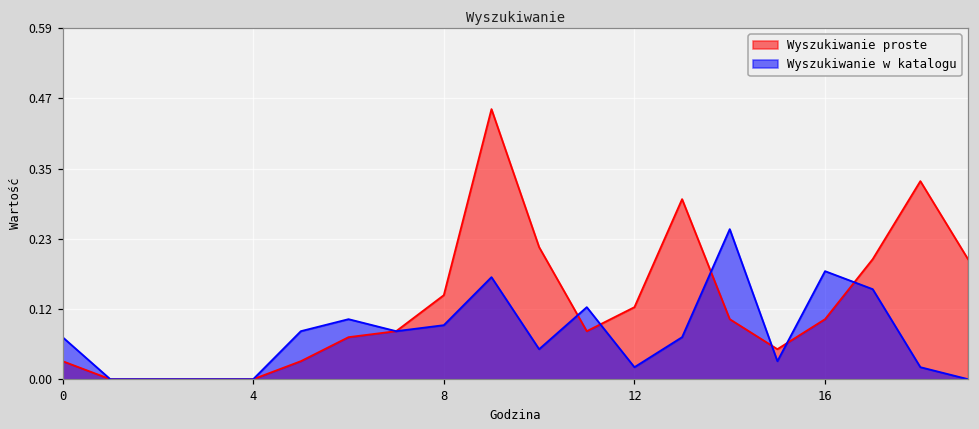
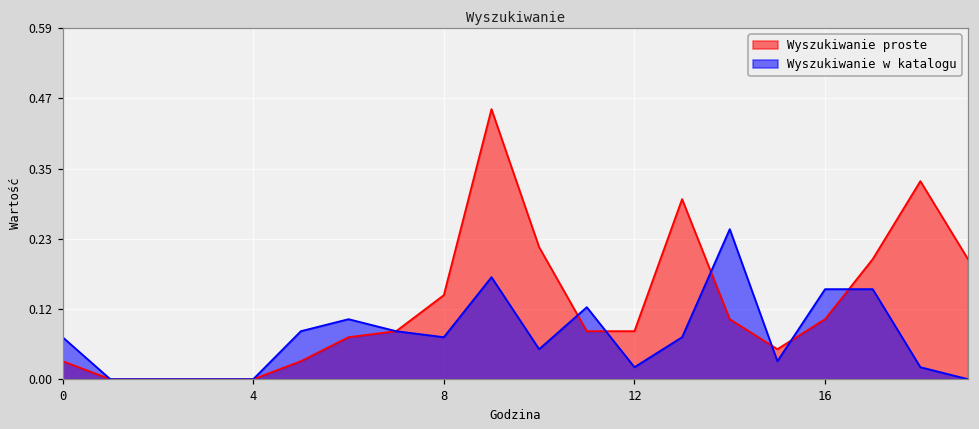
Wyszukiwanie w katalogu, 8: 0.09 -> 0.07
Wyszukiwanie proste, 12: 0.12 -> 0.08
Wyszukiwanie w katalogu, 16: 0.18 -> 0.15
